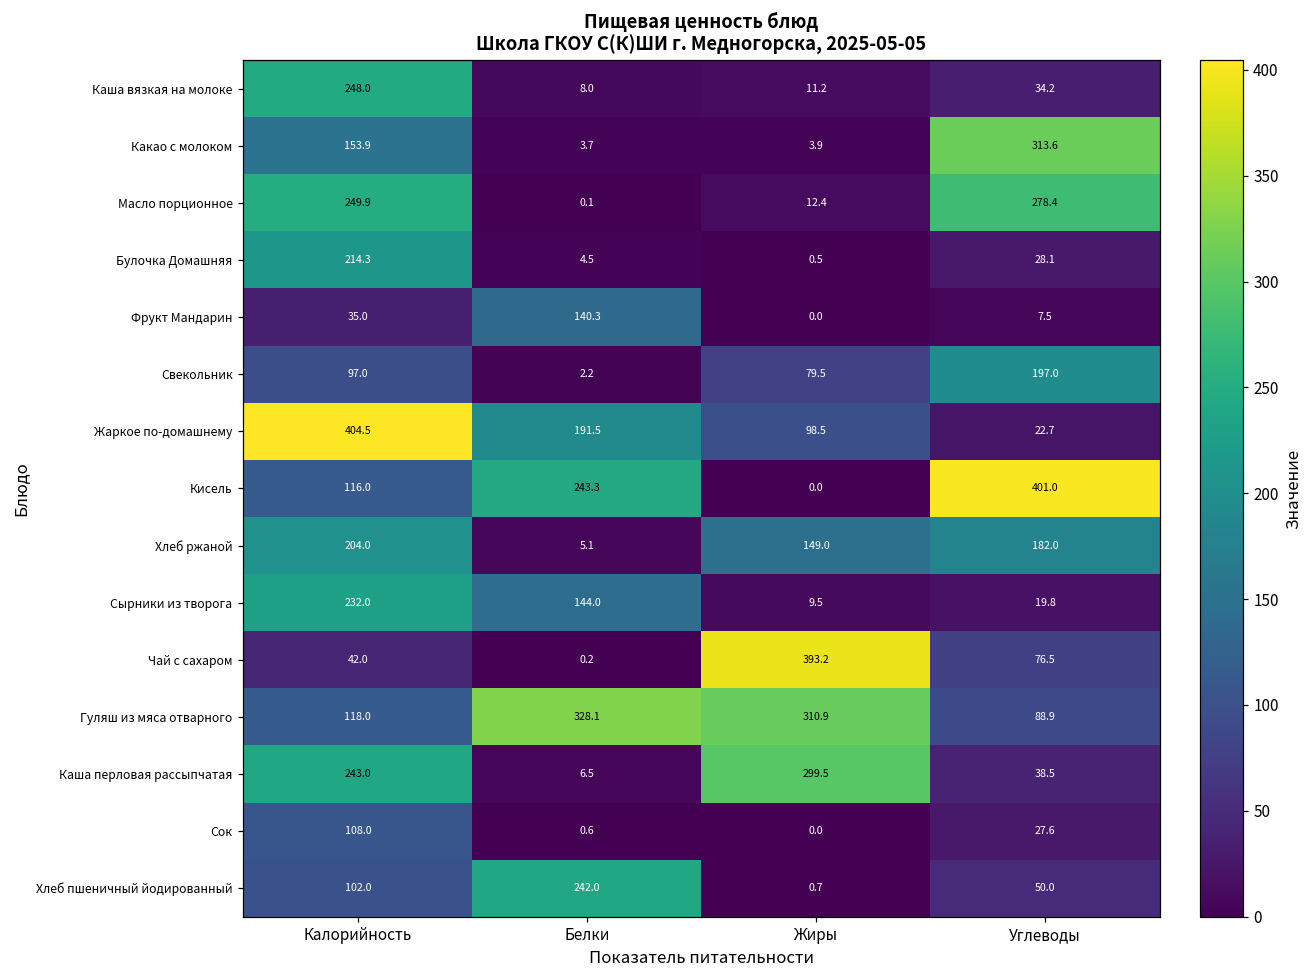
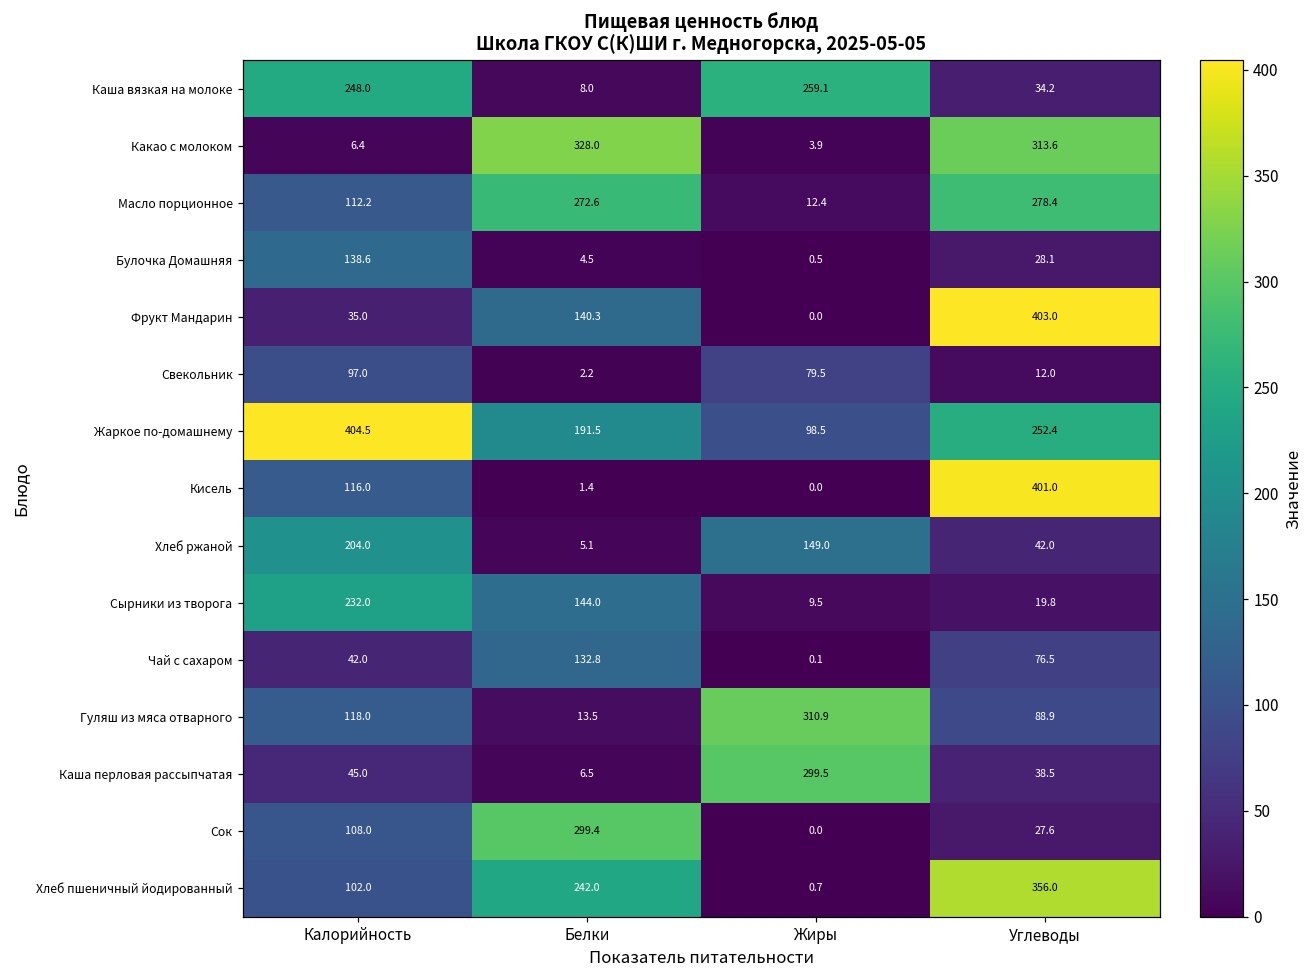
Каша вязкая на молоке, Жиры: 11.2 -> 259.1
Какао с молоком, Калорийность: 153.9 -> 6.4
Какао с молоком, Белки: 3.7 -> 328.0
Масло порционное, Калорийность: 249.9 -> 112.2
Масло порционное, Белки: 0.1 -> 272.6
Булочка Домашняя, Калорийность: 214.3 -> 138.6
Фрукт Мандарин, Углеводы: 7.5 -> 403.0
Свекольник, Углеводы: 197.0 -> 12.0
Жаркое по-домашнему, Углеводы: 22.7 -> 252.4
Кисель, Белки: 243.3 -> 1.4
Хлеб ржаной, Углеводы: 182.0 -> 42.0
Чай с сахаром, Белки: 0.2 -> 132.8
Чай с сахаром, Жиры: 393.2 -> 0.1
Гуляш из мяса отварного, Белки: 328.1 -> 13.5
Каша перловая рассыпчатая, Калорийность: 243.0 -> 45.0
Сок, Белки: 0.6 -> 299.4
Хлеб пшеничный йодированный, Углеводы: 50.0 -> 356.0
